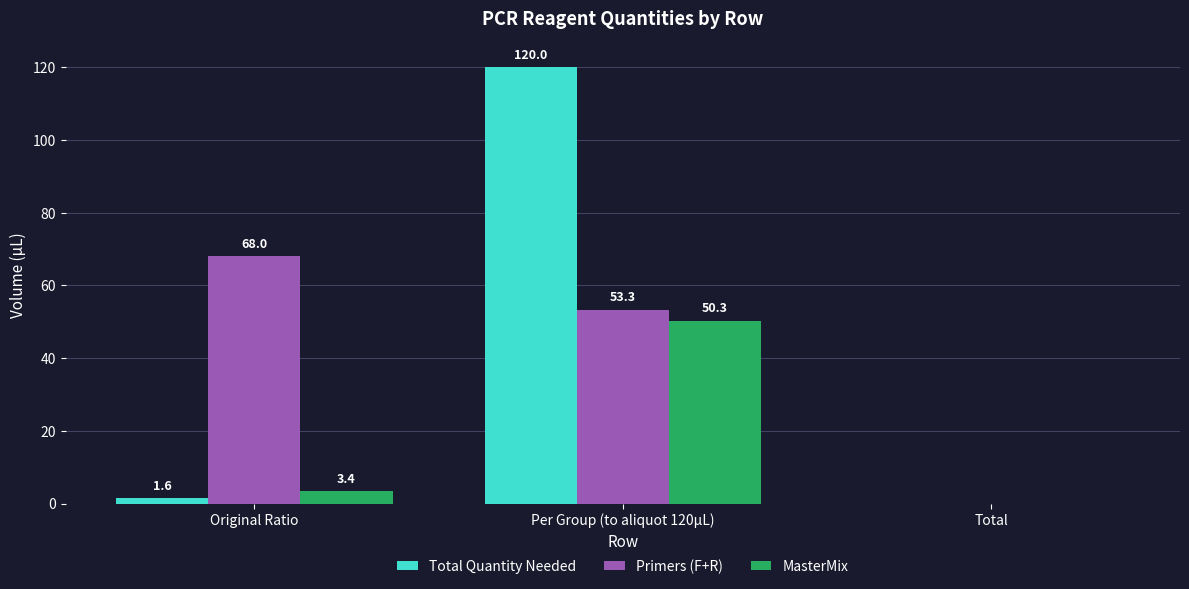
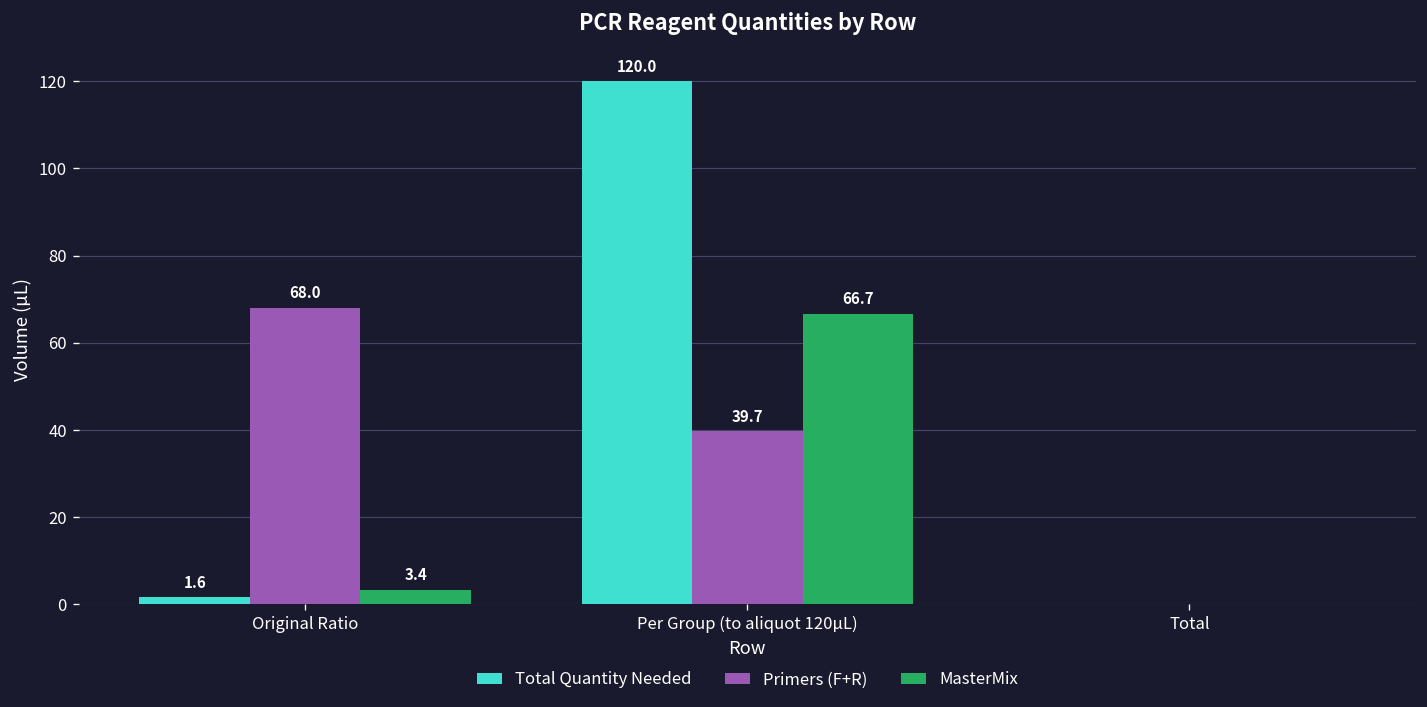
Primers (F+R), Per Group (to aliquot 120µL): 53.3 -> 39.7
MasterMix, Per Group (to aliquot 120µL): 50.3 -> 66.7
